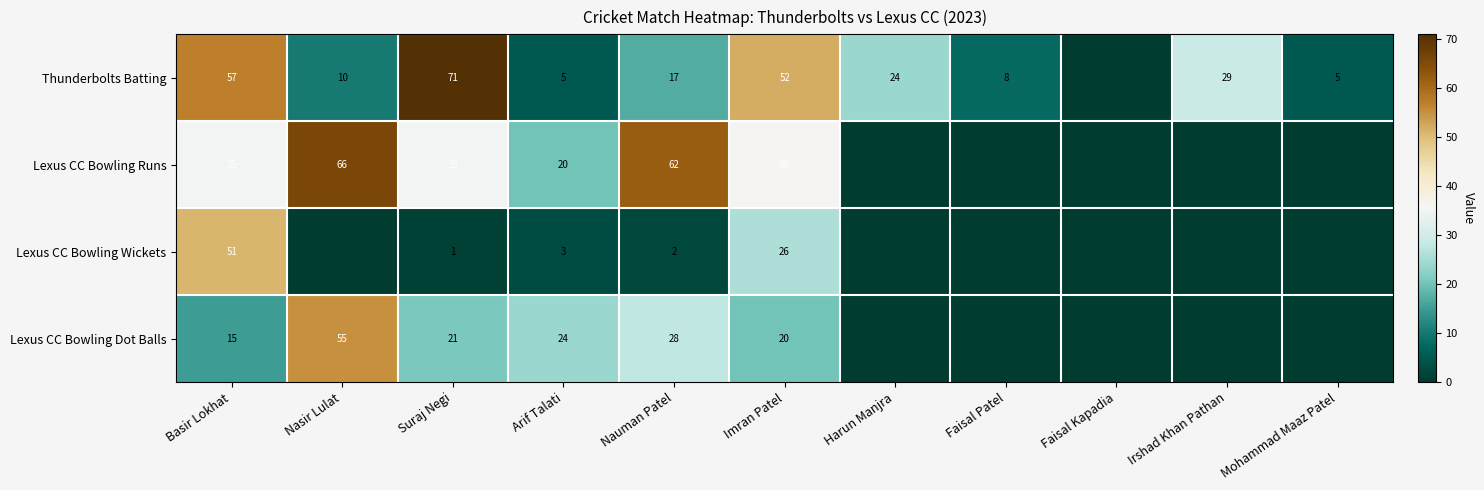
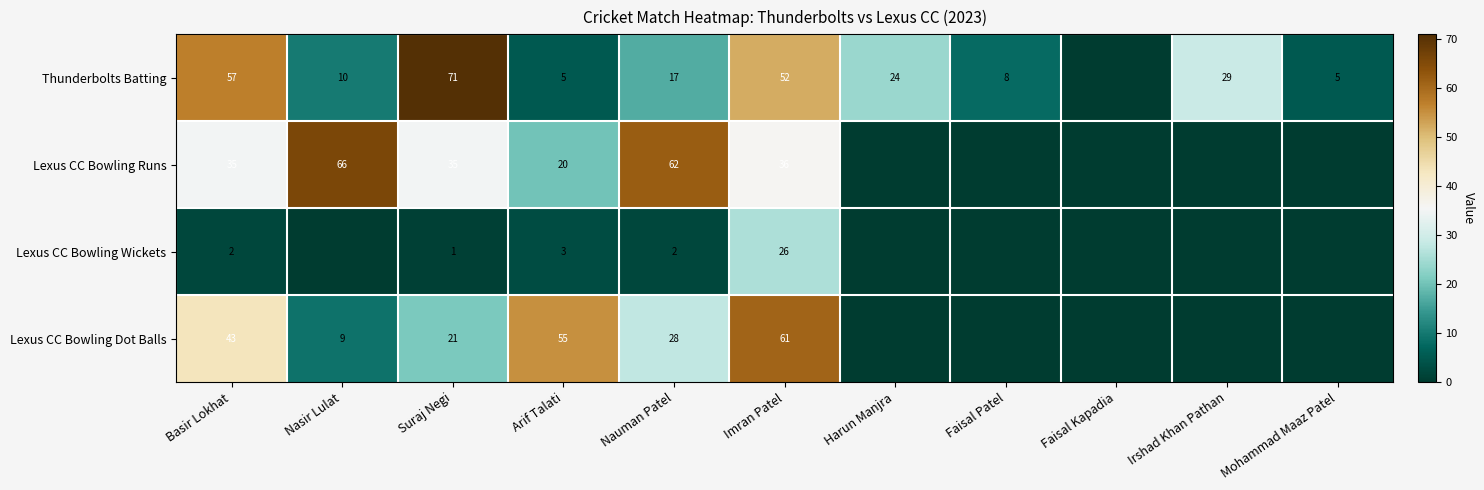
Lexus CC Bowling Wickets, Basir Lokhat: 51 -> 2
Lexus CC Bowling Dot Balls, Basir Lokhat: 15 -> 43
Lexus CC Bowling Dot Balls, Nasir Lulat: 55 -> 9
Lexus CC Bowling Dot Balls, Arif Talati: 24 -> 55
Lexus CC Bowling Dot Balls, Imran Patel: 20 -> 61
